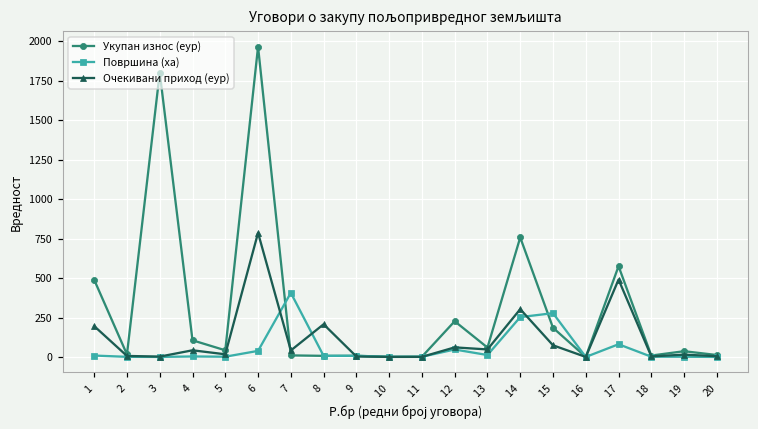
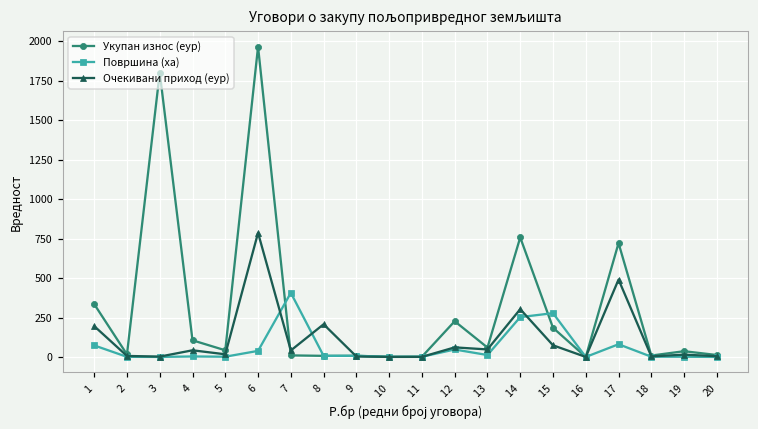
Укупан износ (еур), 1: 490 -> 340
Површина (ха), 1: 10 -> 70
Укупан износ (еур), 17: 580 -> 720
